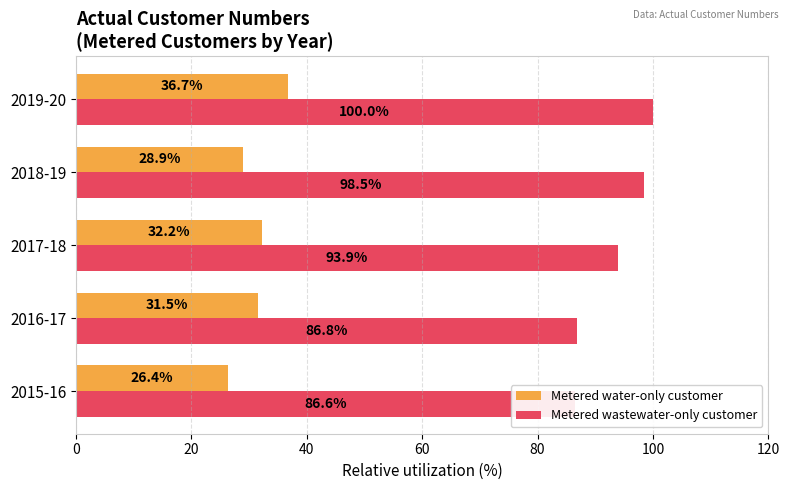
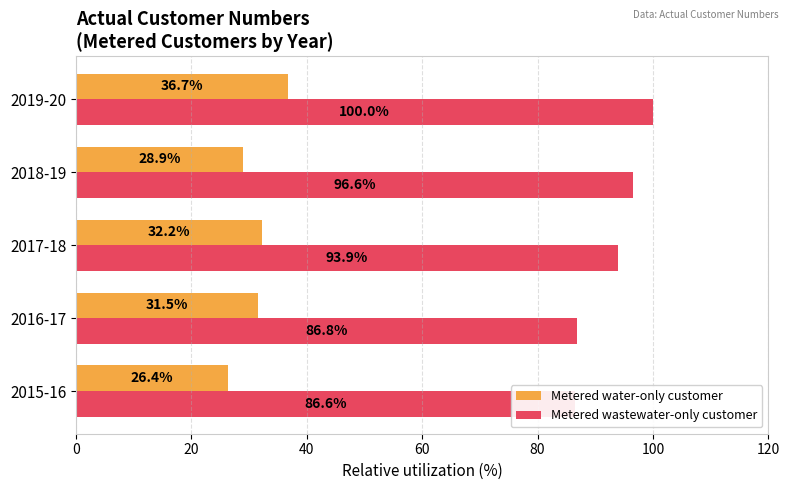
Metered wastewater-only customer, 2018-19: 98.5% -> 96.6%
